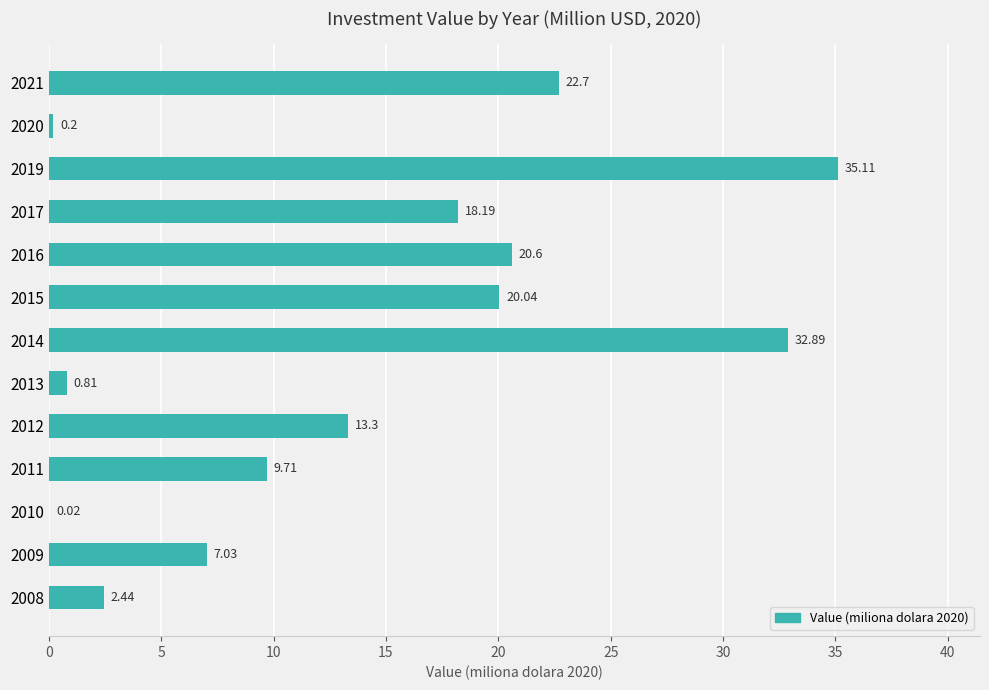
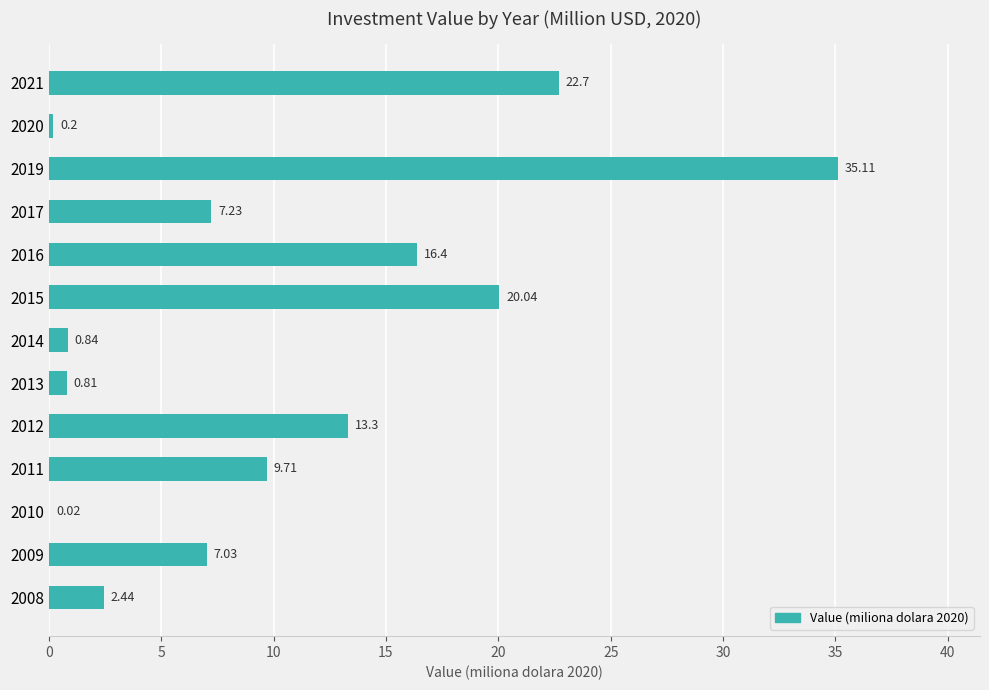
2017: 18.19 -> 7.23
2016: 20.6 -> 16.4
2014: 32.89 -> 0.84
